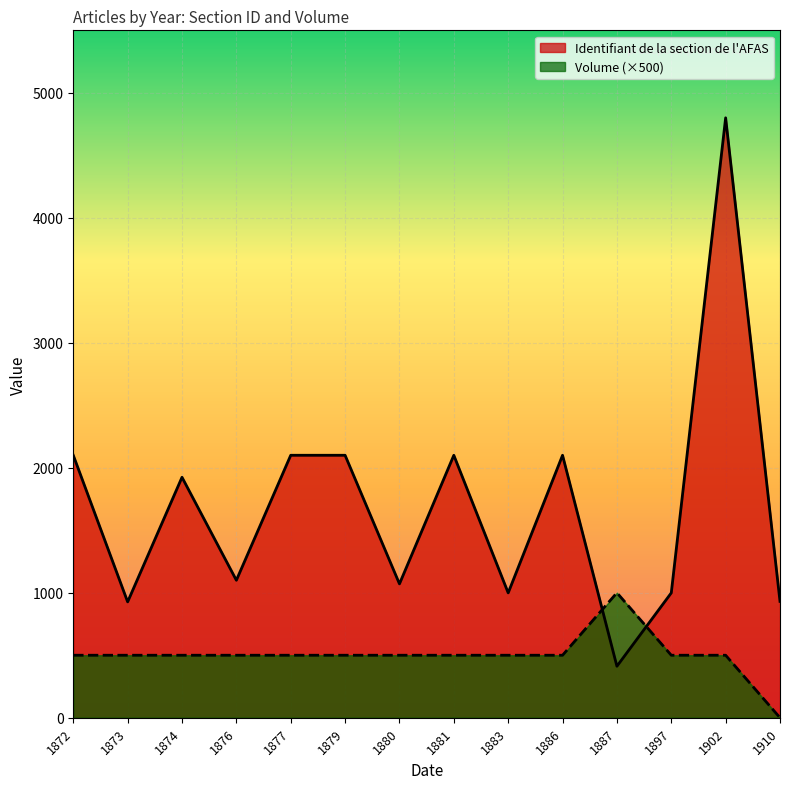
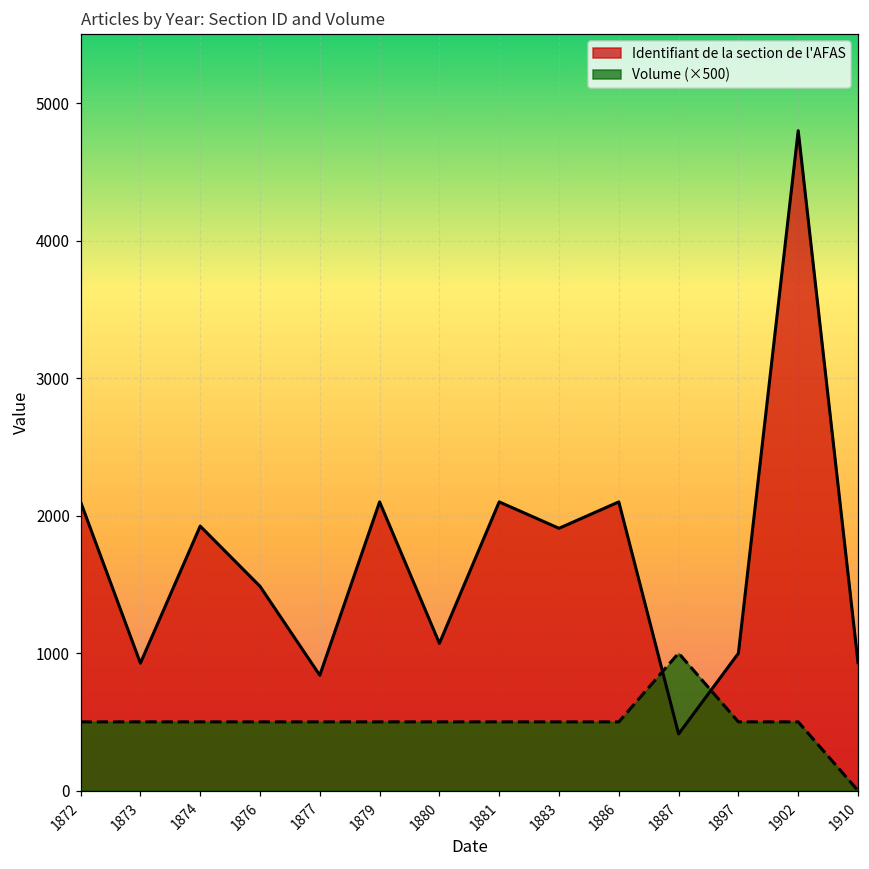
Identifiant de la section de l'AFAS, 1876: 1100 -> 1490
Identifiant de la section de l'AFAS, 1877: 2100 -> 840
Identifiant de la section de l'AFAS, 1883: 1000 -> 1910
